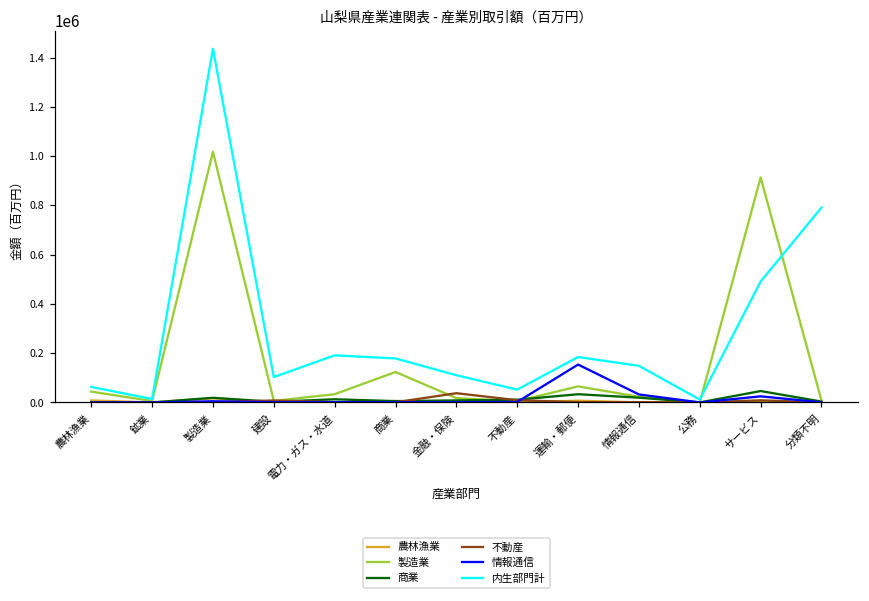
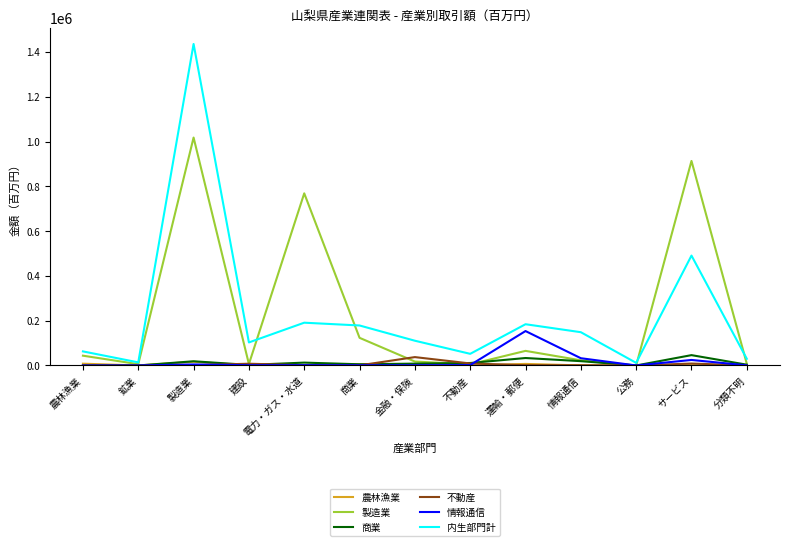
製造業, 電力・ガス・水道: 30000 -> 770000
内生部門計, 分類不明: 790000 -> 30000
